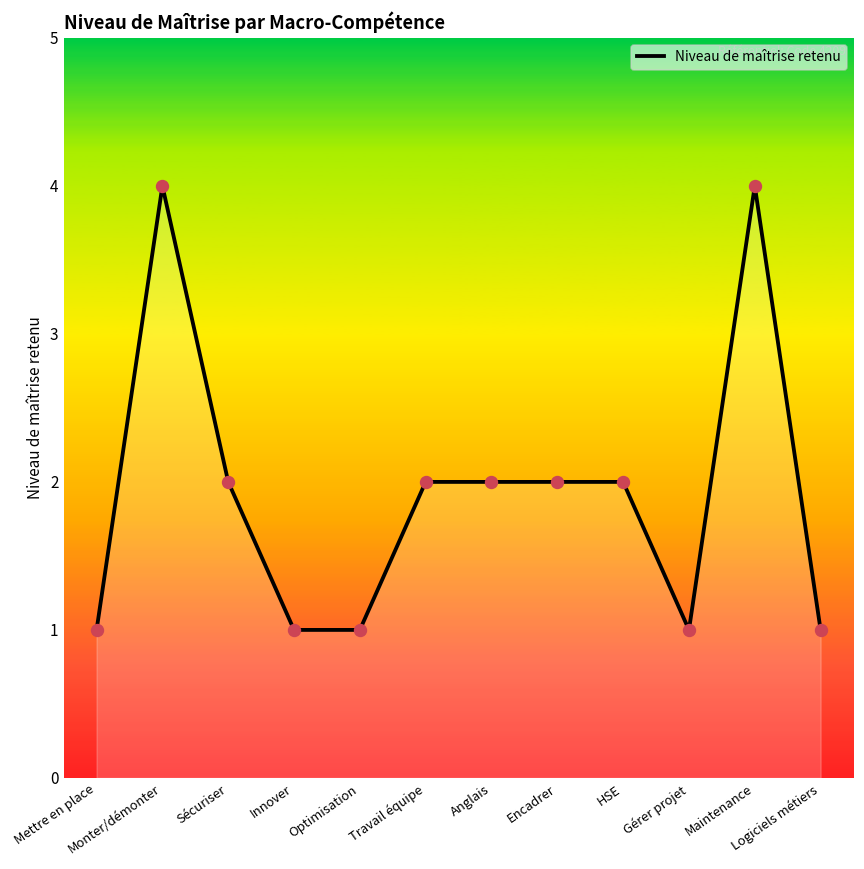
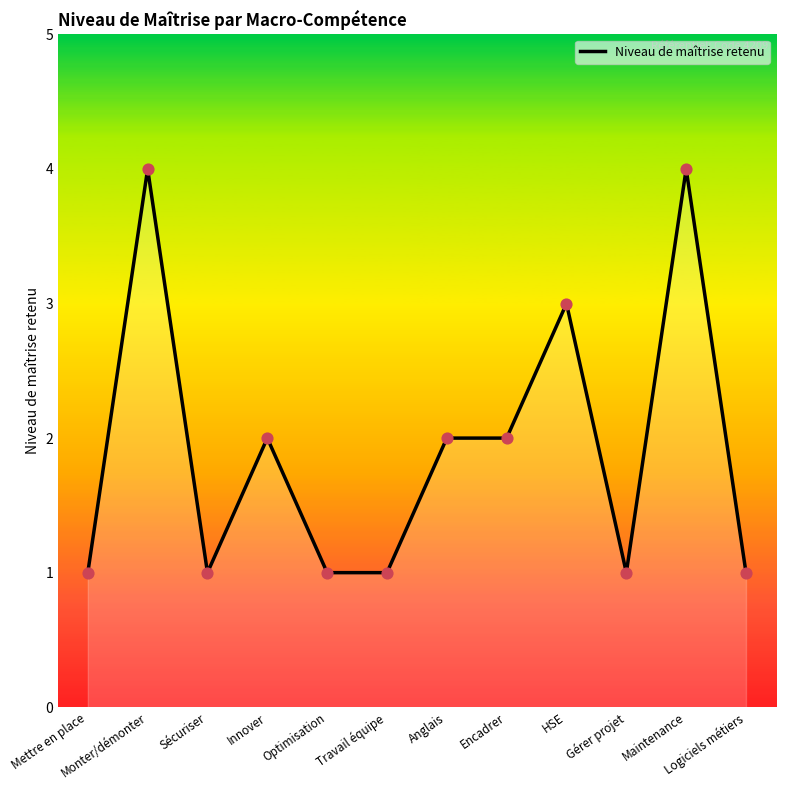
Sécuriser: 2 -> 1
Innover: 1 -> 2
Travail équipe: 2 -> 1
HSE: 2 -> 3
